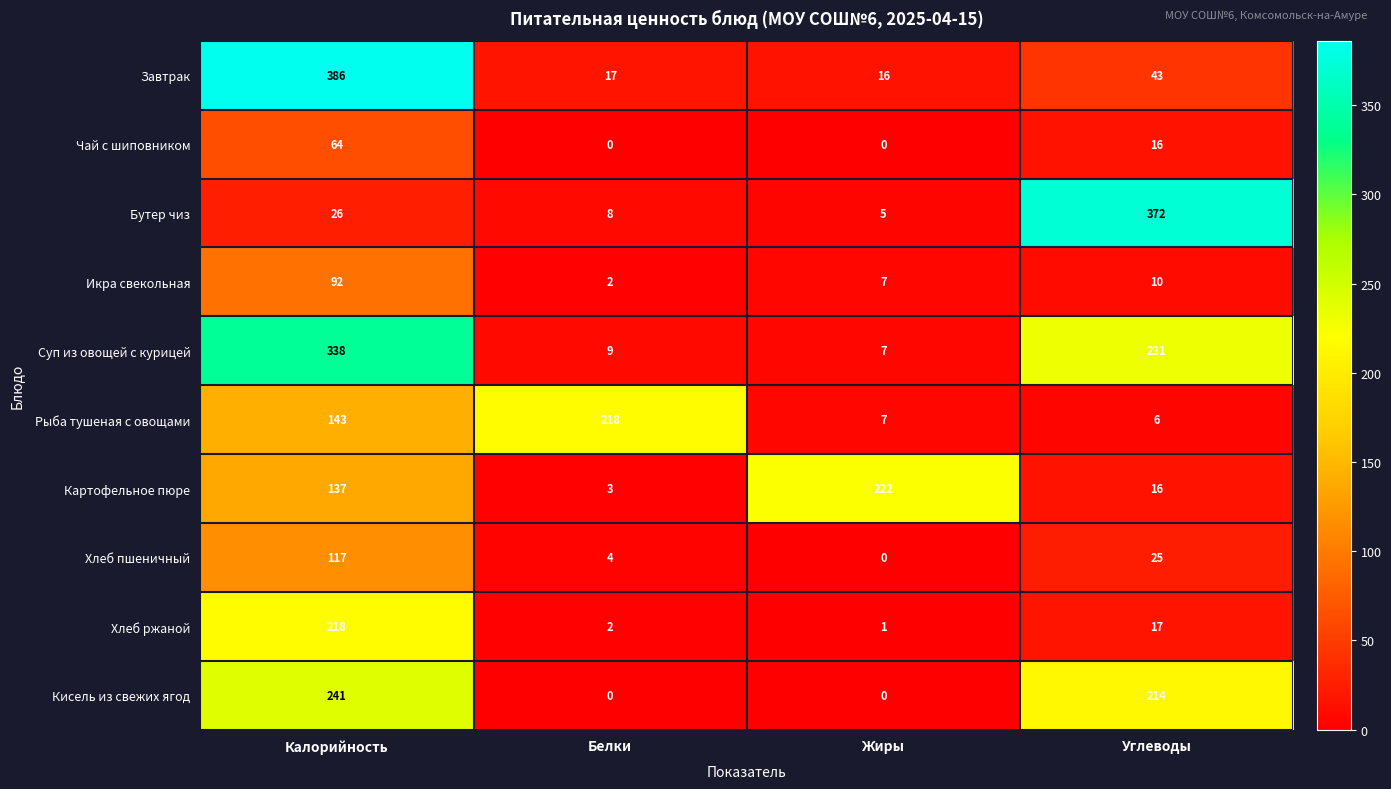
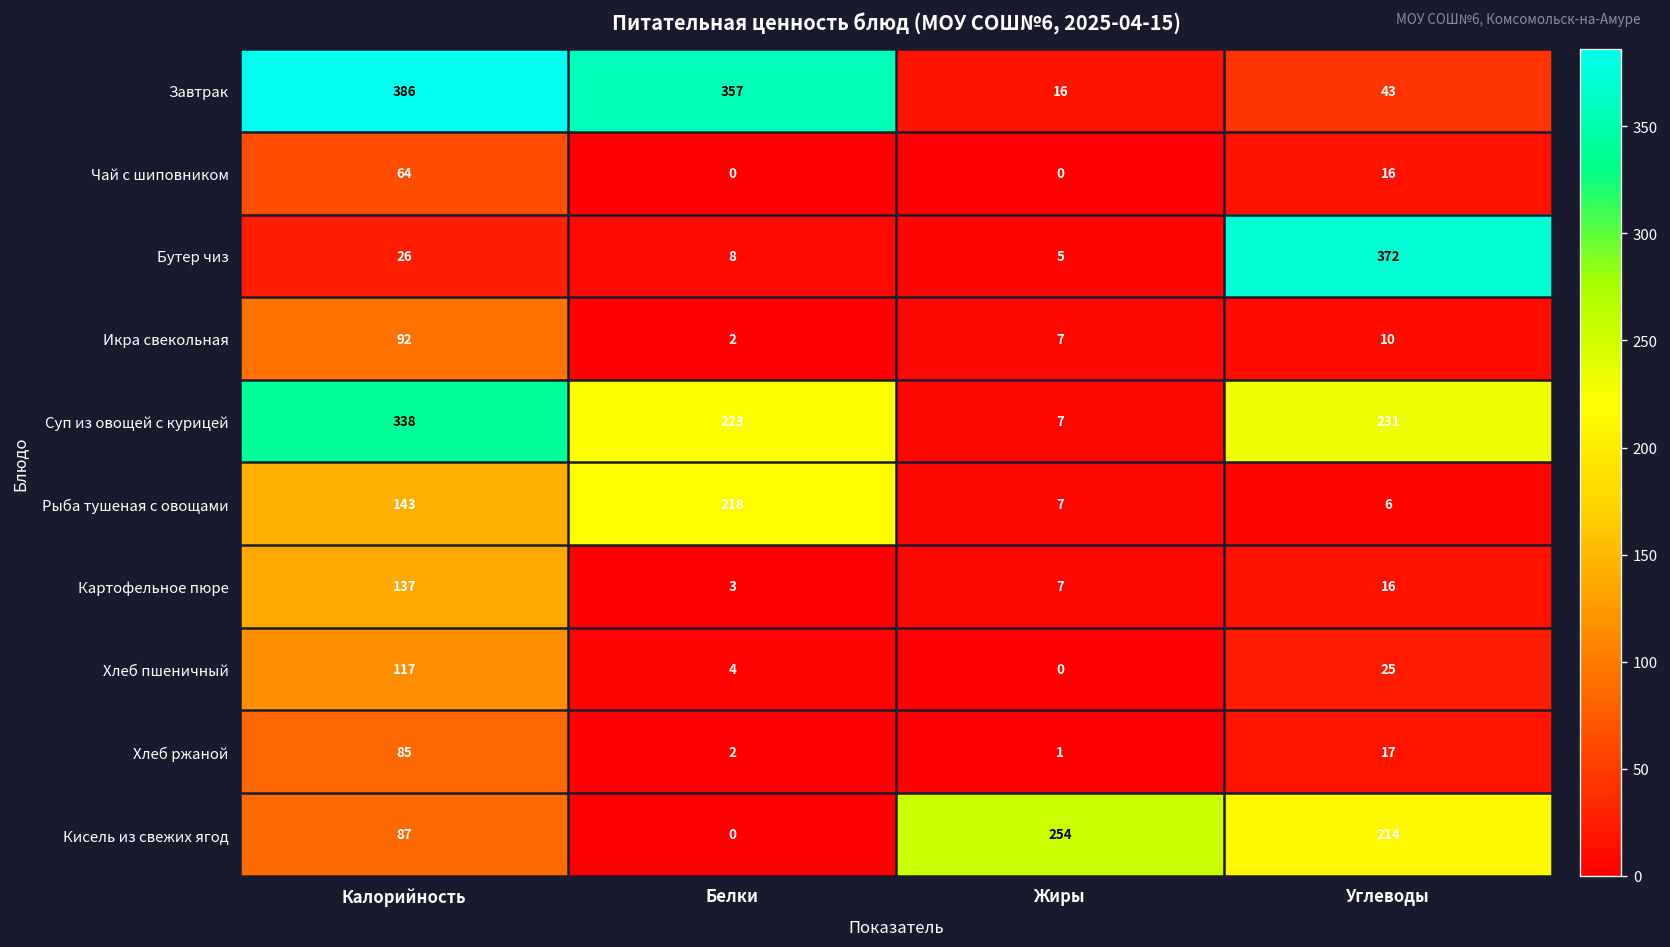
Завтрак, Белки: 17 -> 357
Суп из овощей с курицей, Белки: 9 -> 223
Картофельное пюре, Жиры: 222 -> 7
Хлеб ржаной, Калорийность: 218 -> 85
Кисель из свежих ягод, Калорийность: 241 -> 87
Кисель из свежих ягод, Жиры: 0 -> 254
